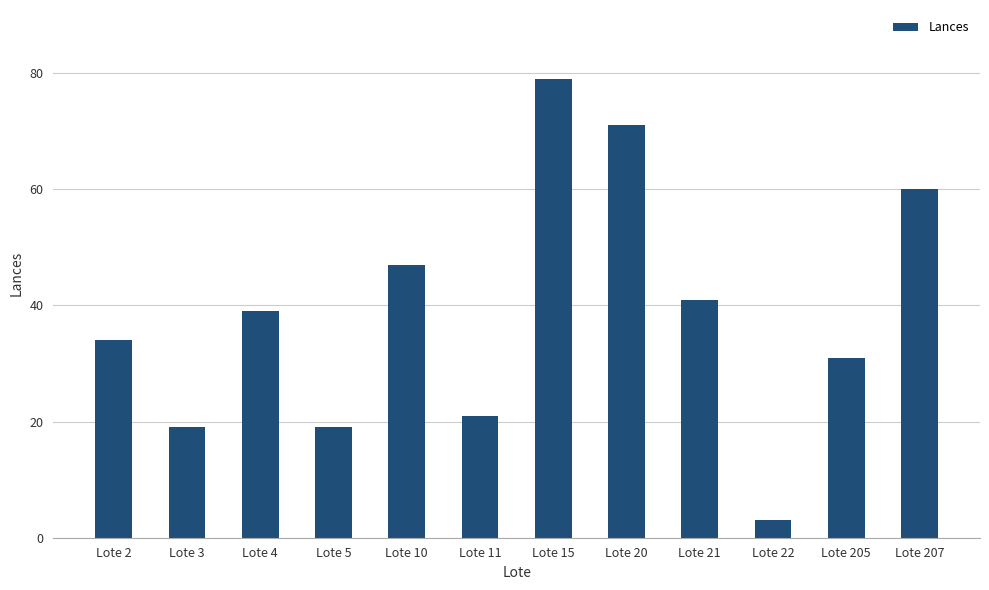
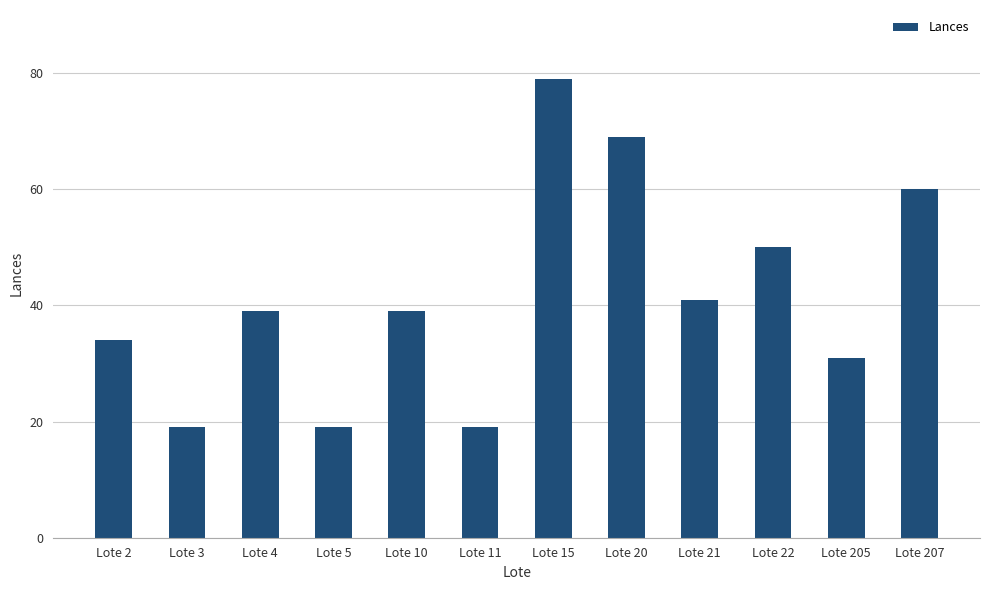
Lote 10: 47 -> 39
Lote 11: 21 -> 19
Lote 20: 71 -> 69
Lote 22: 3 -> 50
